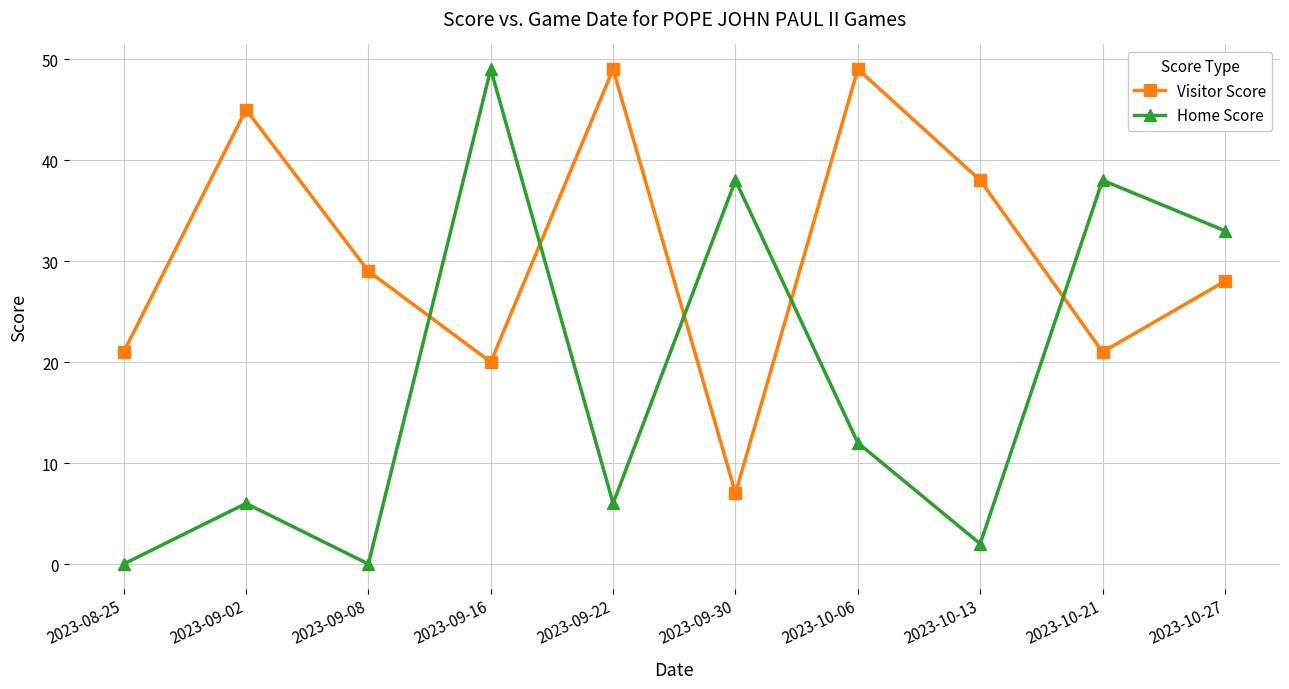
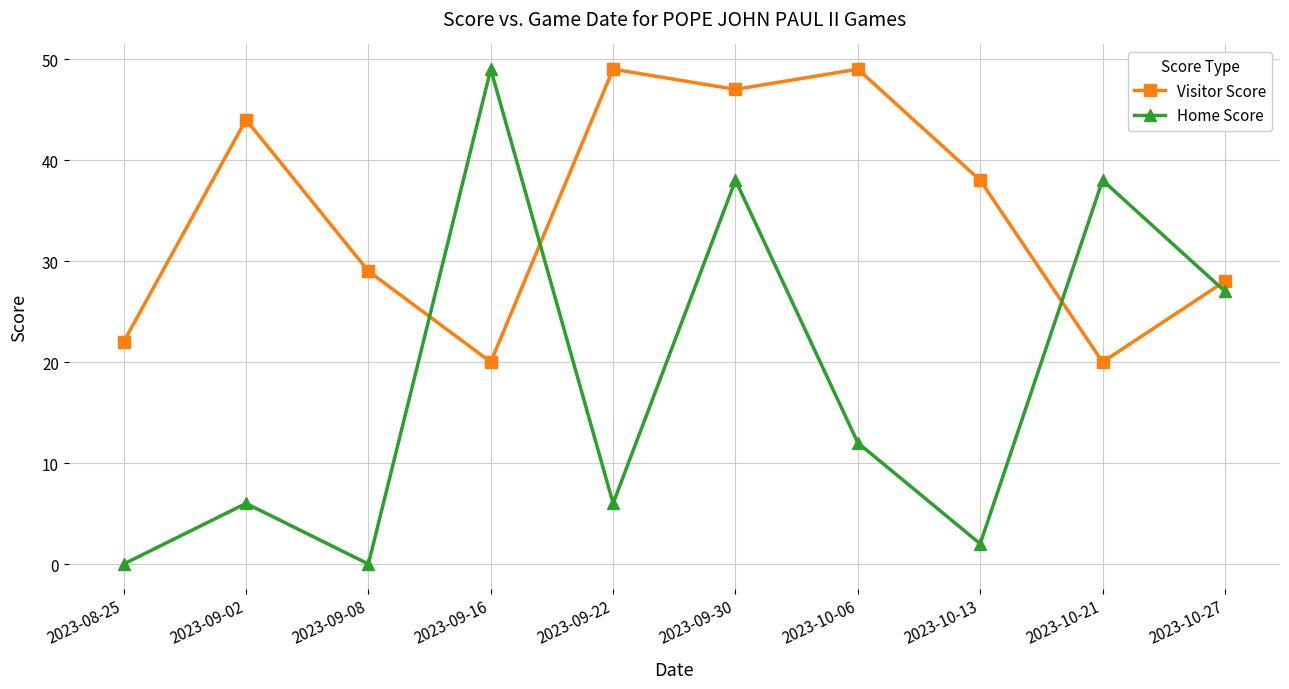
Visitor Score, 2023-08-25: 21 -> 22
Visitor Score, 2023-09-02: 45 -> 44
Visitor Score, 2023-09-30: 7 -> 47
Visitor Score, 2023-10-21: 21 -> 20
Home Score, 2023-10-27: 33 -> 27
